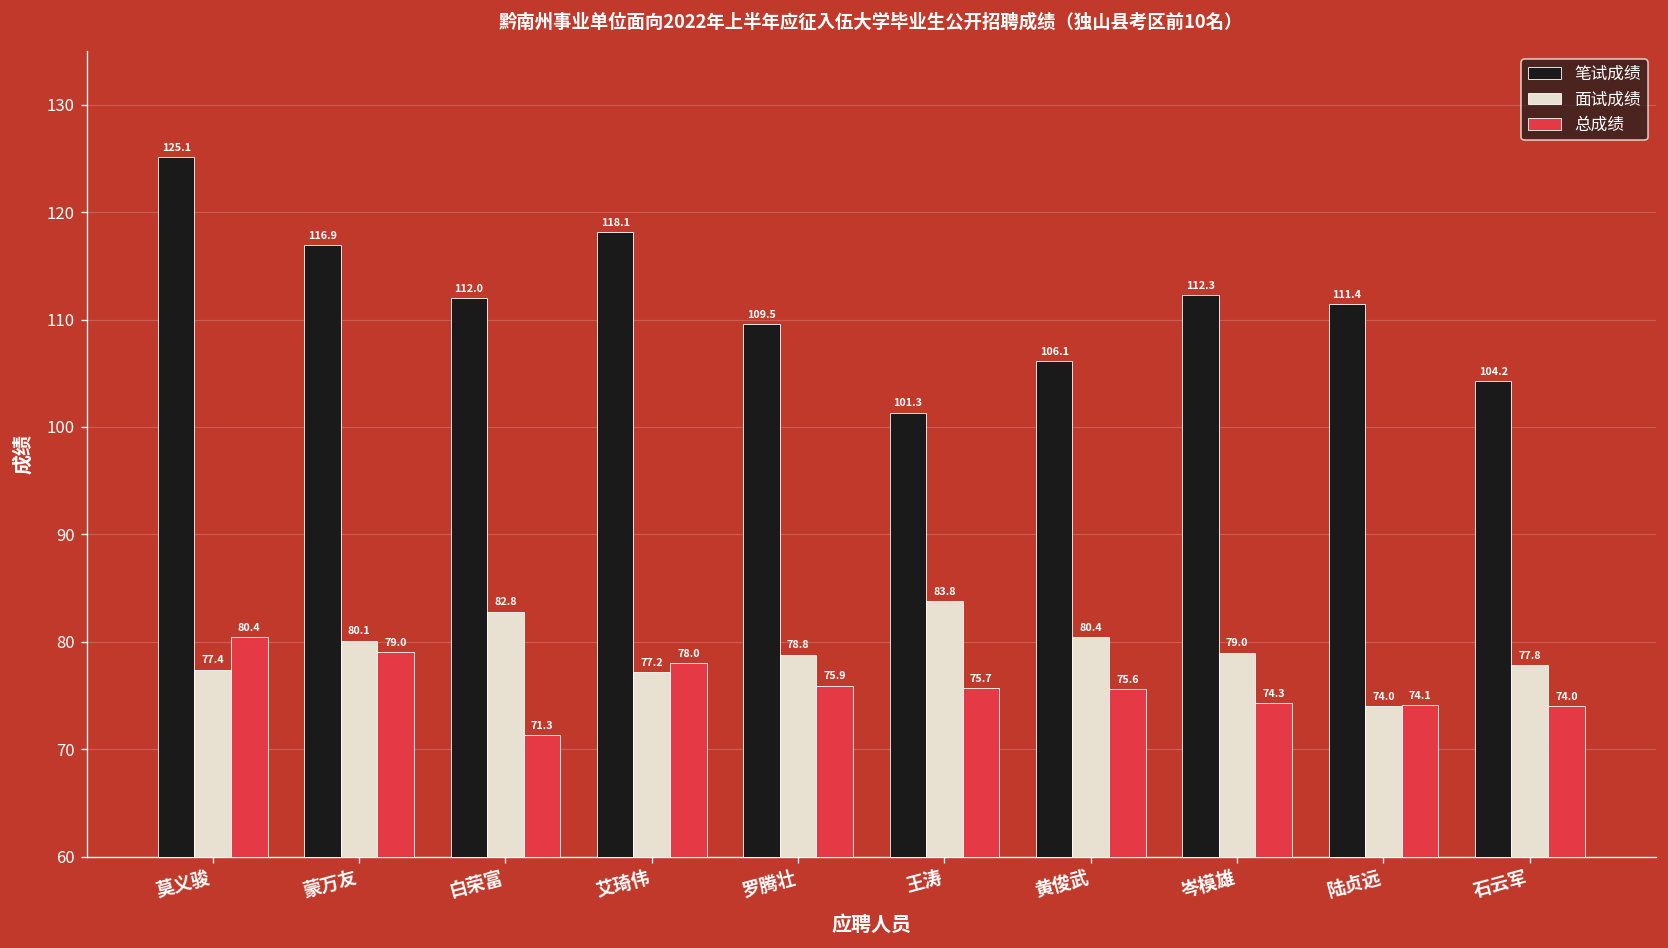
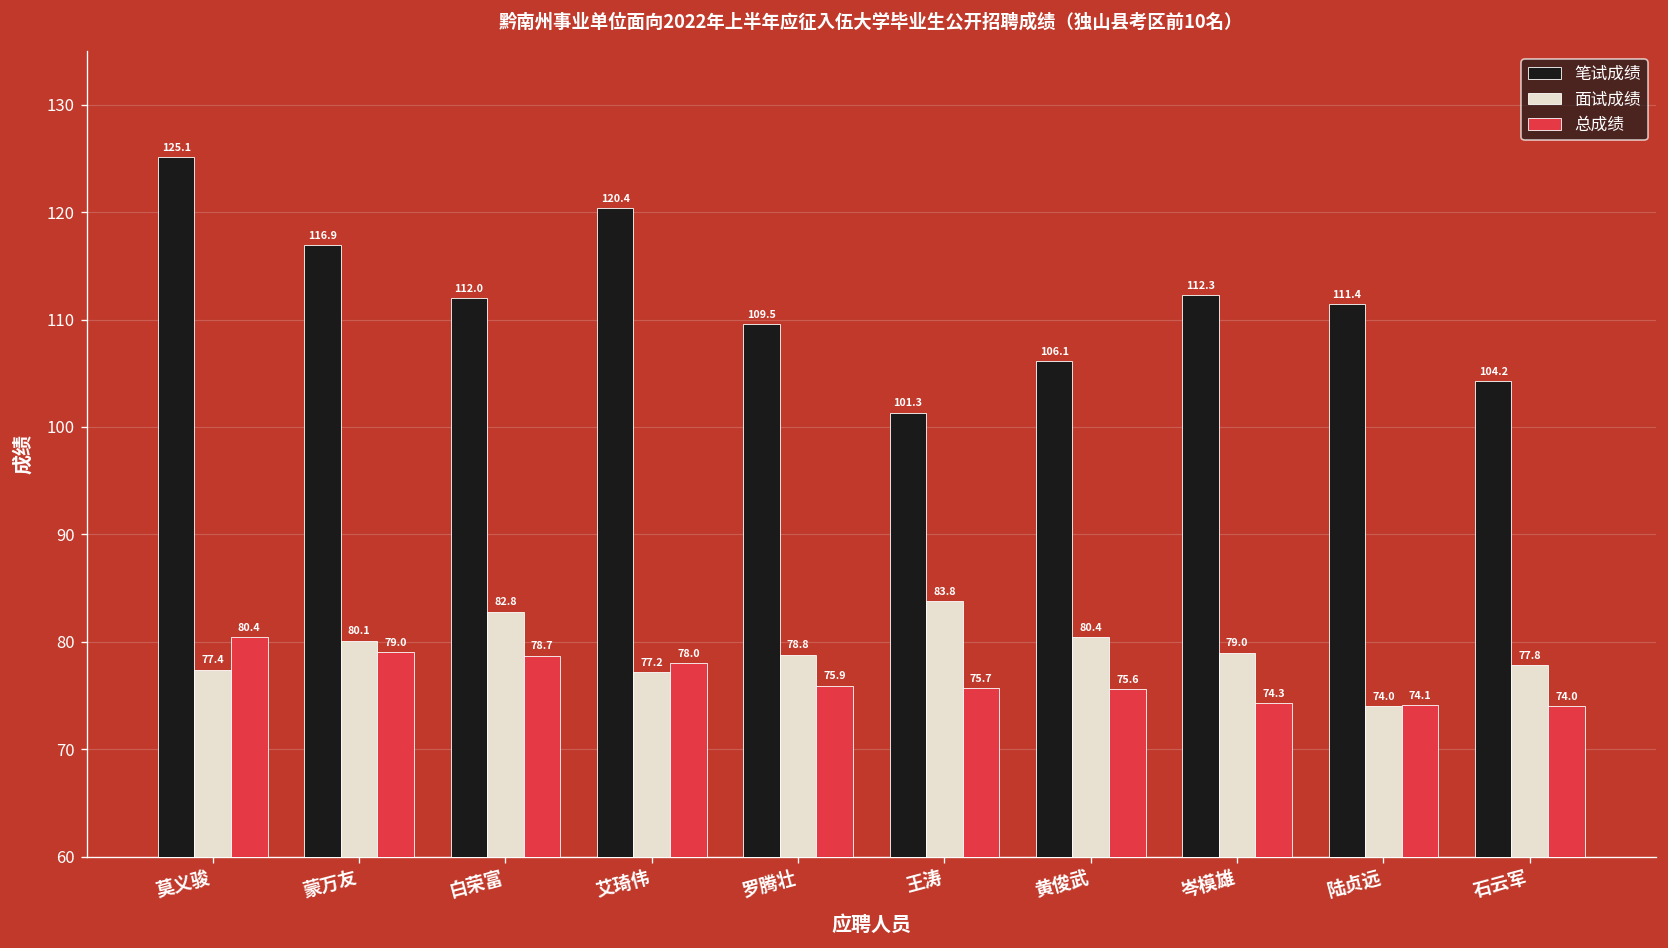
总成绩, 白荣富: 71.3 -> 78.7
笔试成绩, 艾琦伟: 118.1 -> 120.4
